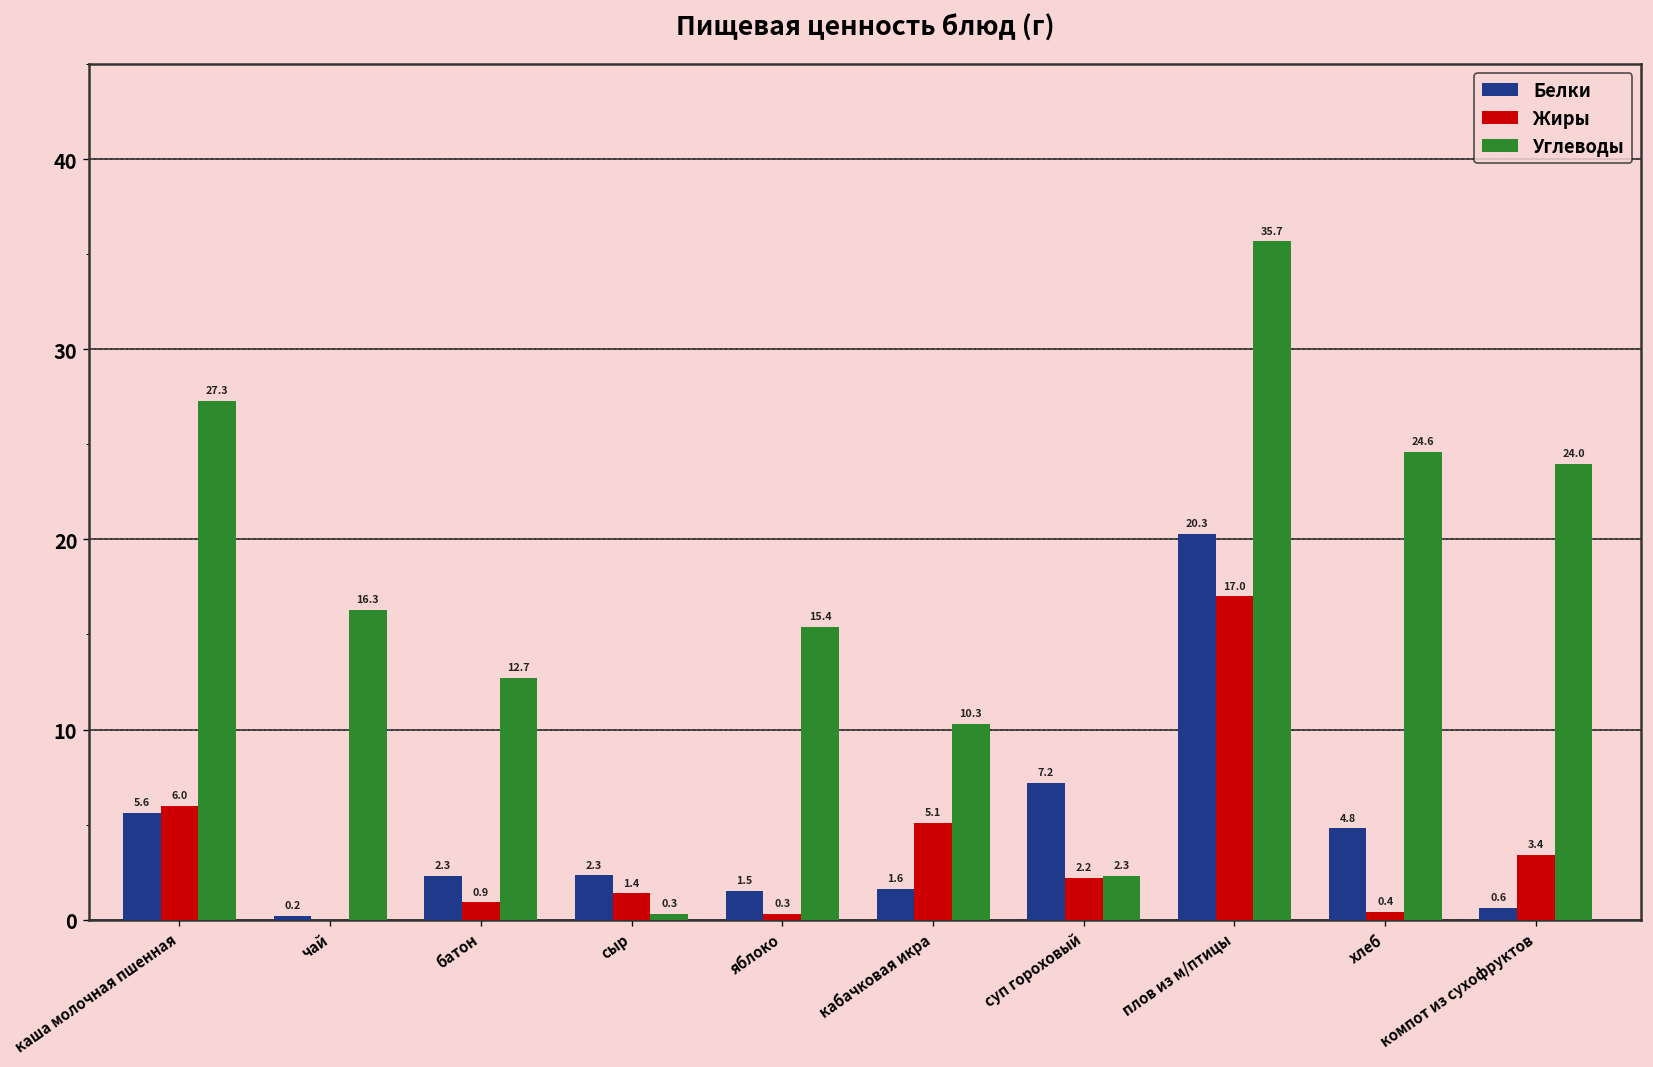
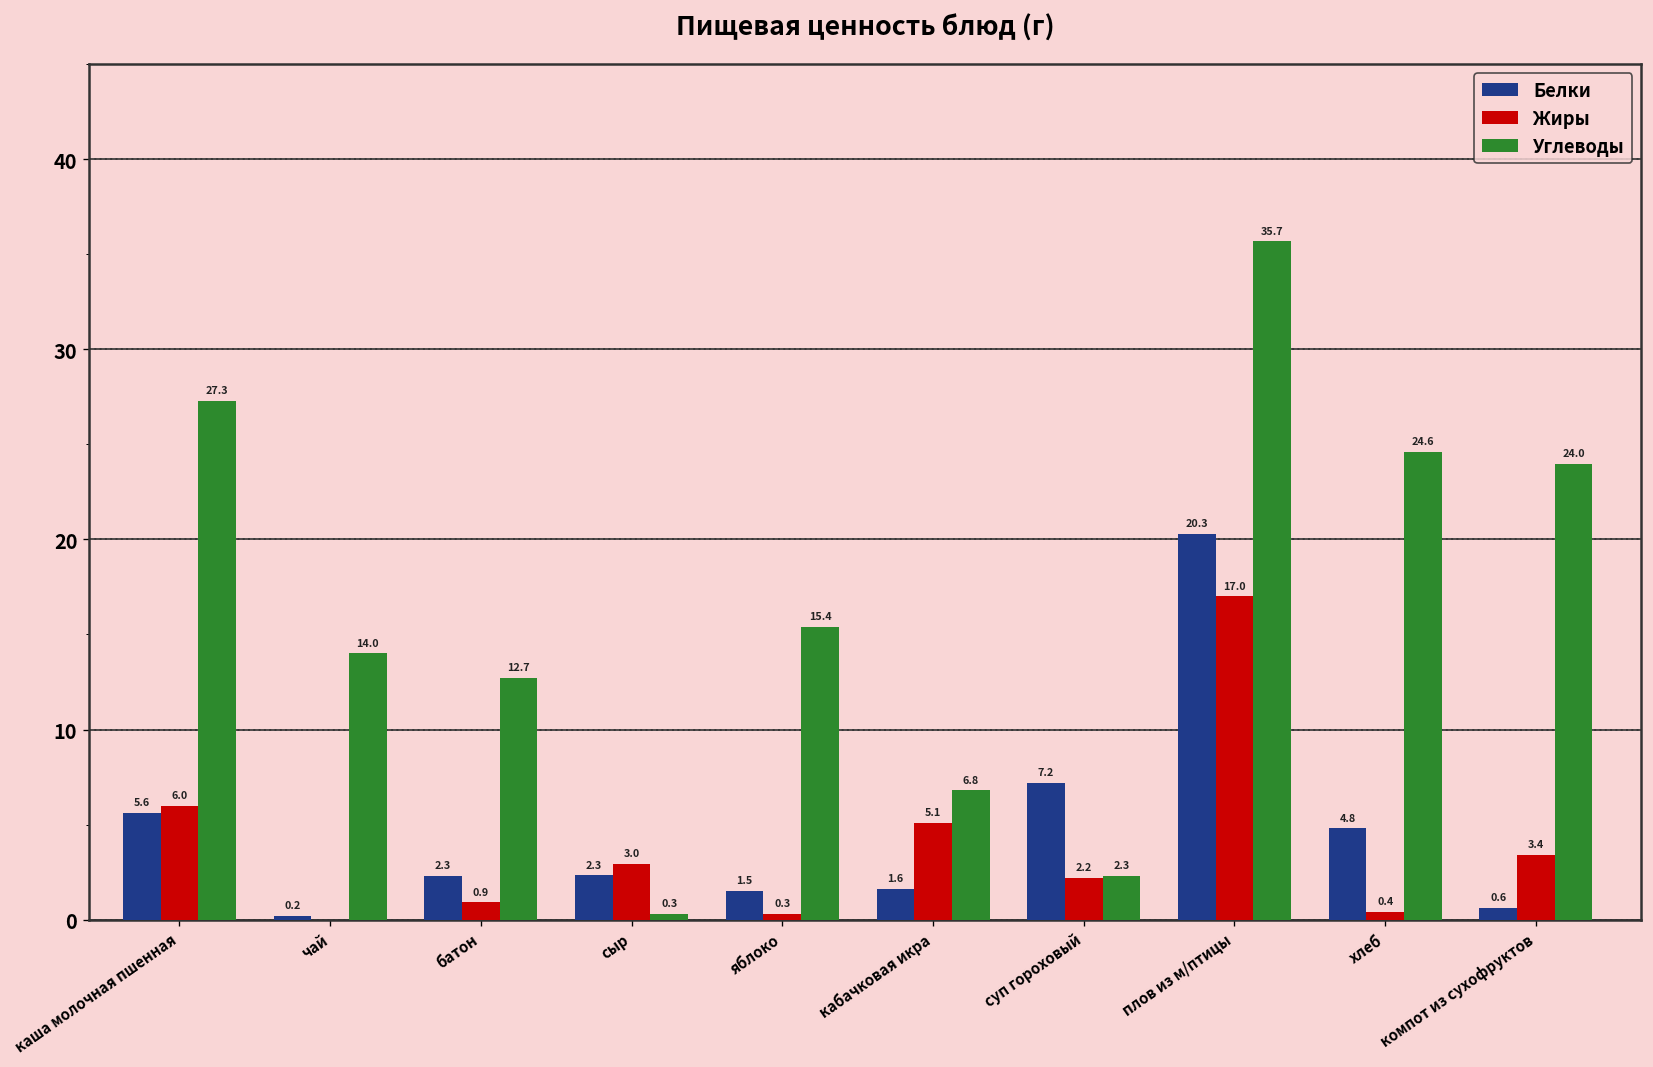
Углеводы, чай: 16.3 -> 14.0
Жиры, сыр: 1.4 -> 3.0
Углеводы, кабачковая икра: 10.3 -> 6.8
